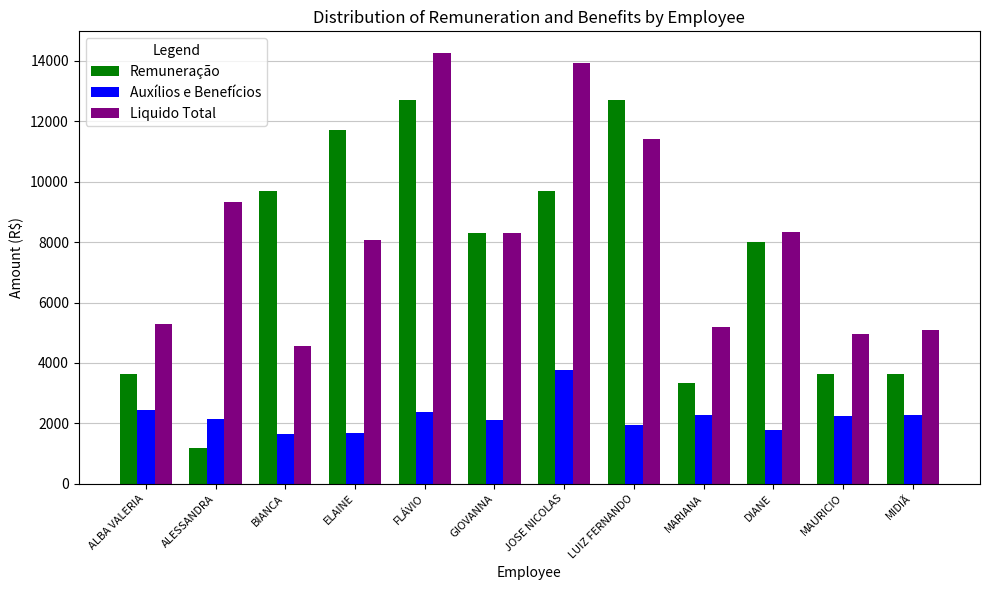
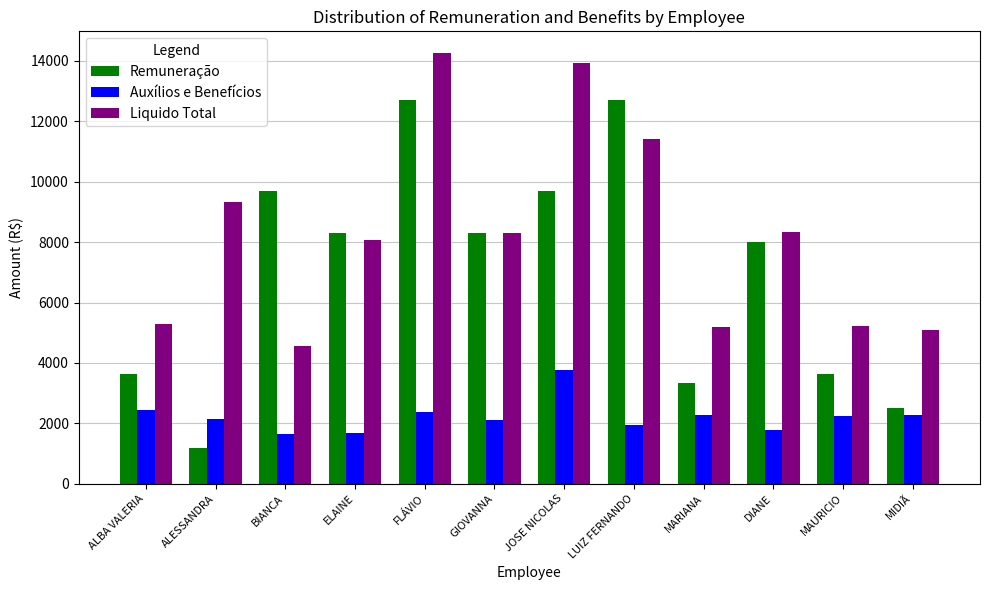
Remuneração, ELAINE: 11700 -> 8300
Liquido Total, MAURICIO: 5000 -> 5200
Remuneração, MIDIÃ: 3600 -> 2500
